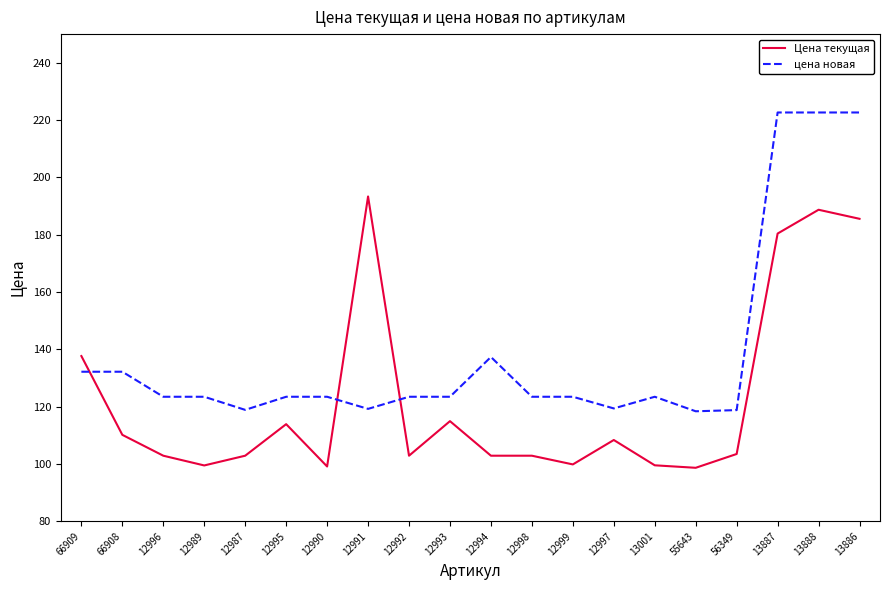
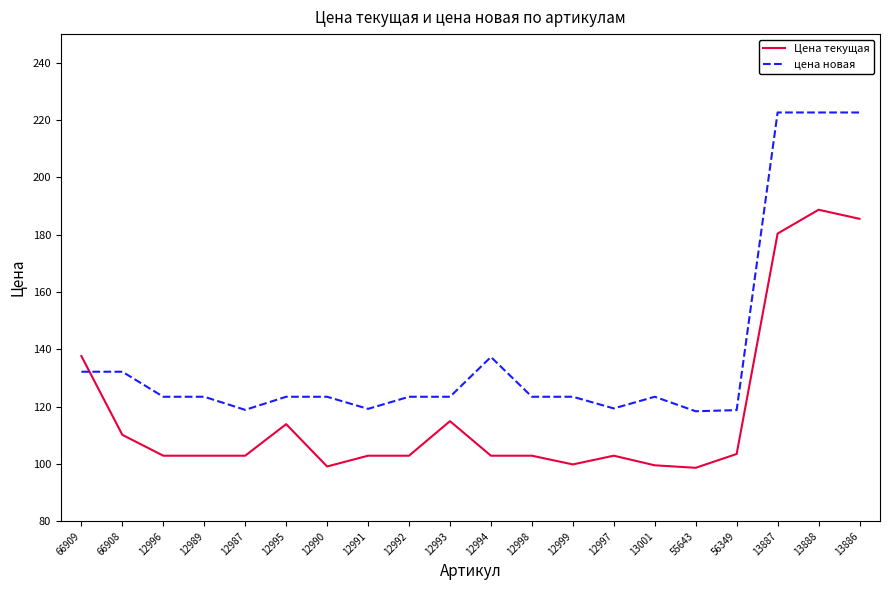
Цена текущая, 12989: 99 -> 103
Цена текущая, 12991: 193 -> 103
Цена текущая, 12997: 108 -> 103
